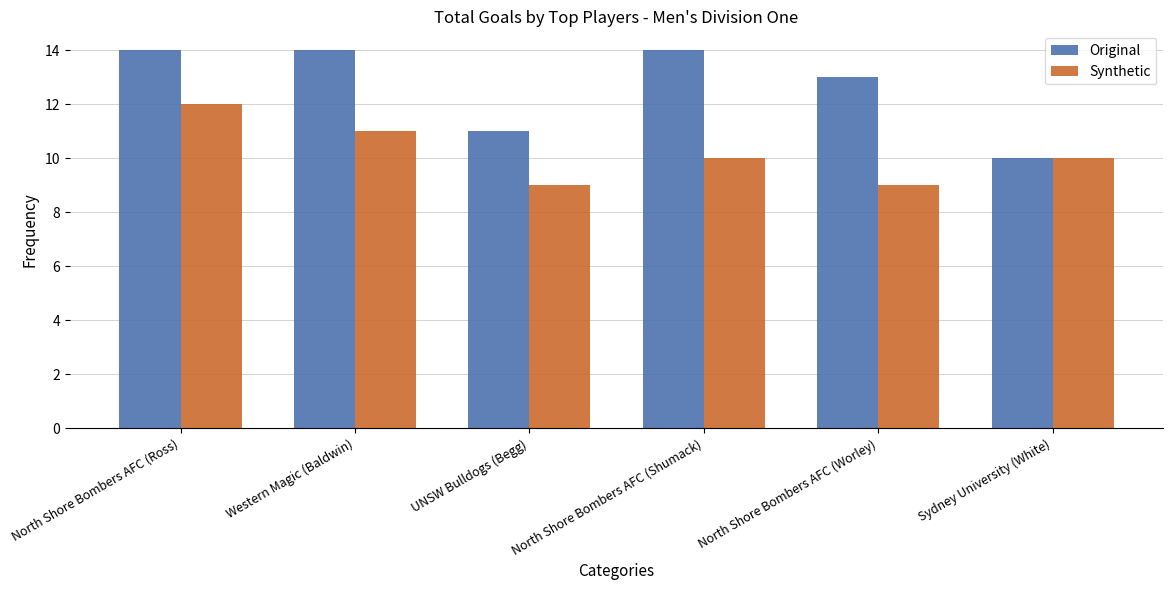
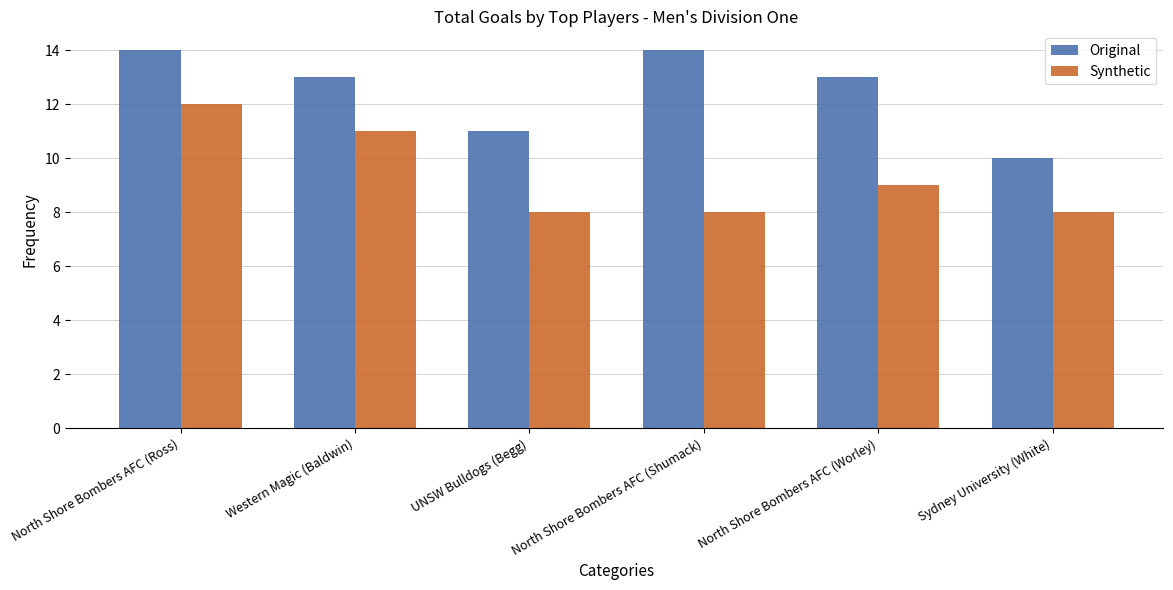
Original, Western Magic (Baldwin): 14 -> 13
Synthetic, UNSW Bulldogs (Begg): 9 -> 8
Synthetic, North Shore Bombers AFC (Shumack): 10 -> 8
Synthetic, Sydney University (White): 10 -> 8
